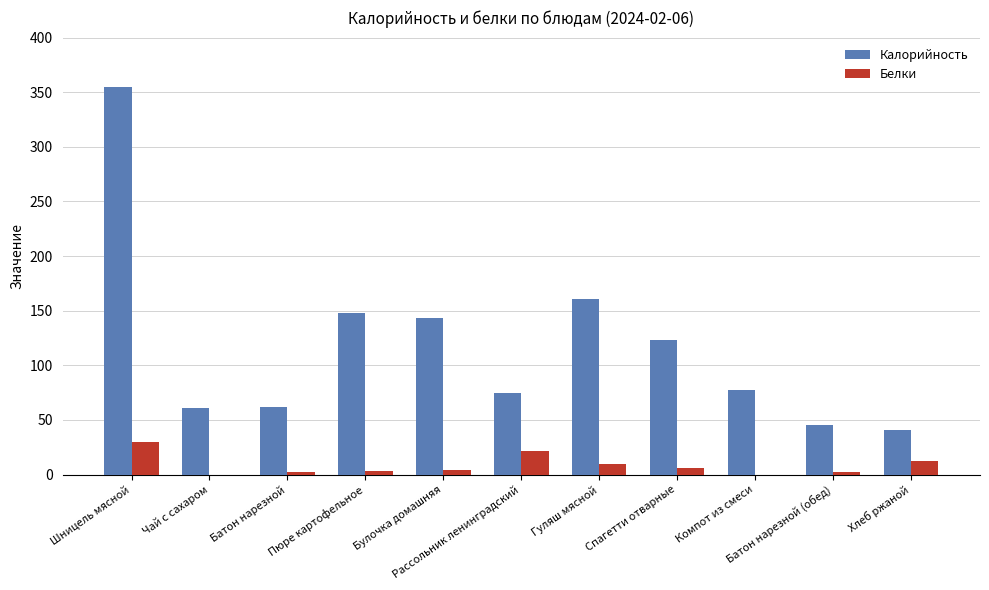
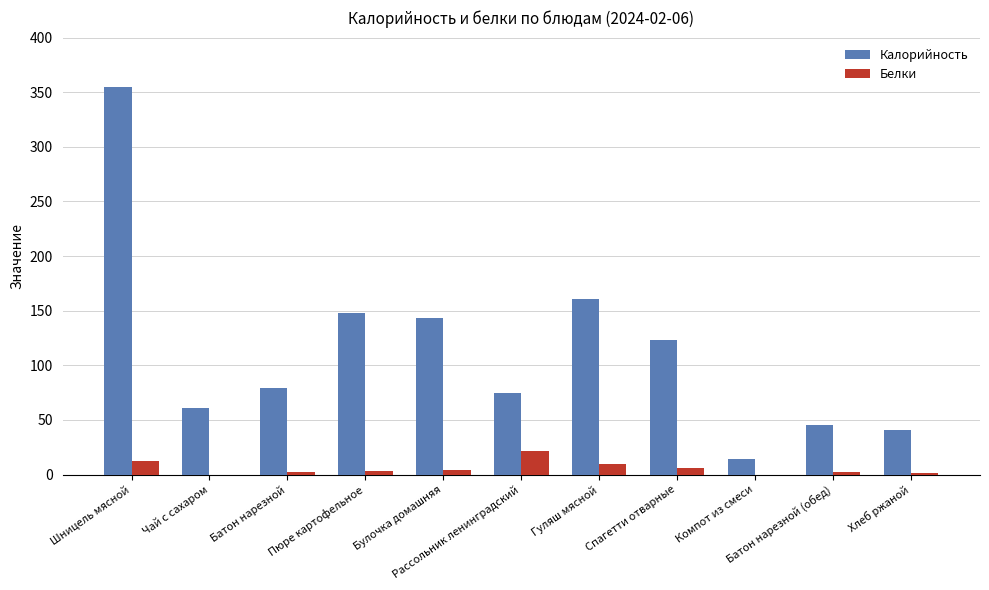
Белки, Шницель мясной: 30 -> 12
Калорийность, Батон нарезной: 62 -> 79
Калорийность, Компот из смеси: 77 -> 14
Белки, Хлеб ржаной: 12 -> 1
